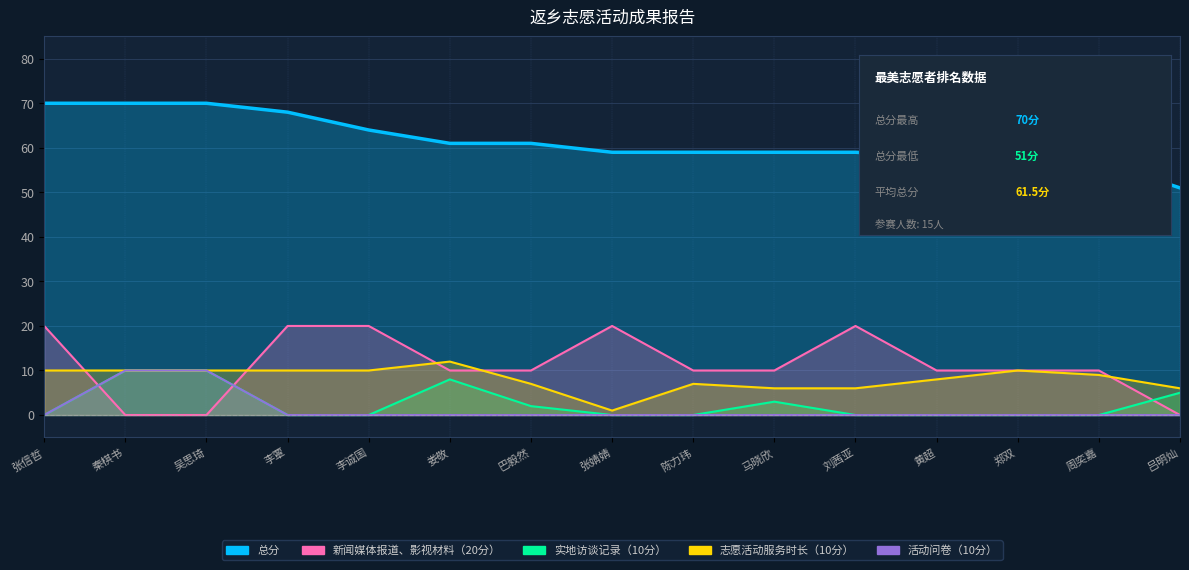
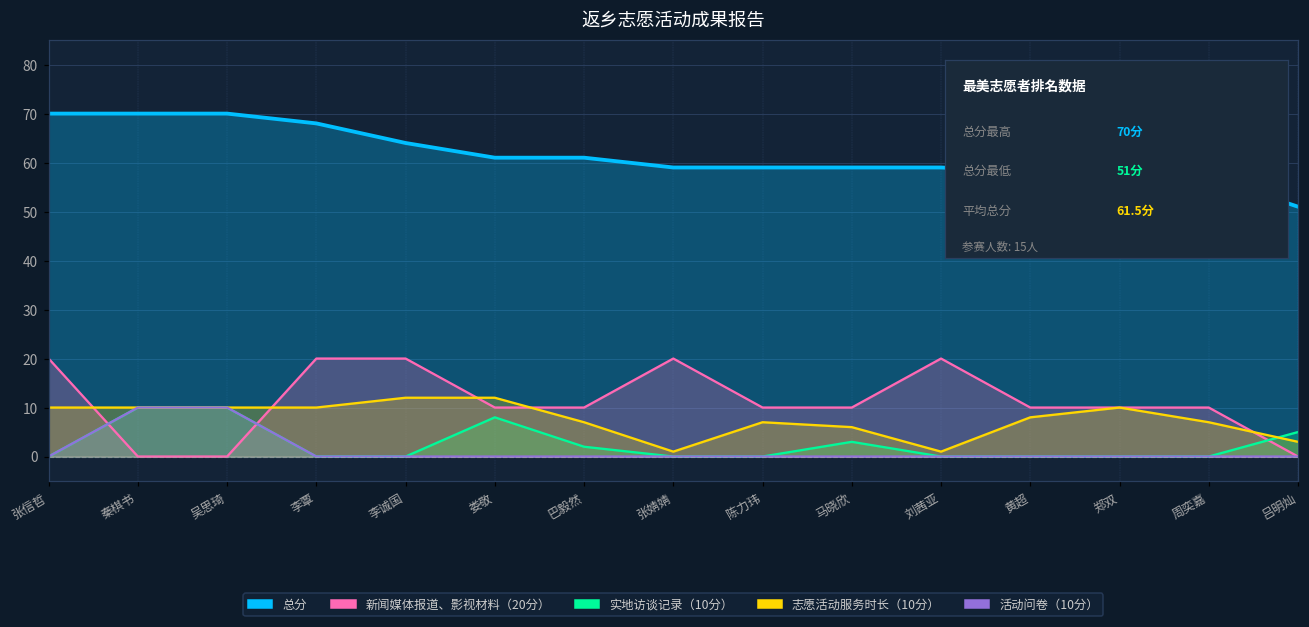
志愿活动服务时长（10分）, 李诚国: 10 -> 12
志愿活动服务时长（10分）, 刘茜亚: 6 -> 1
志愿活动服务时长（10分）, 周奕嘉: 9 -> 7
志愿活动服务时长（10分）, 吕明灿: 6 -> 3
